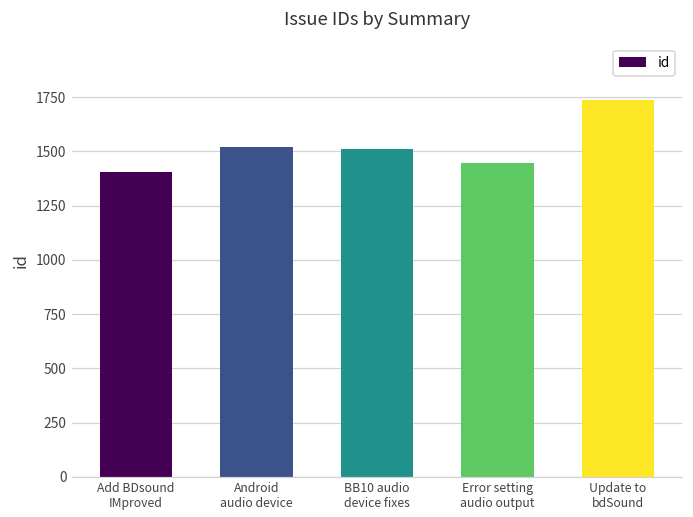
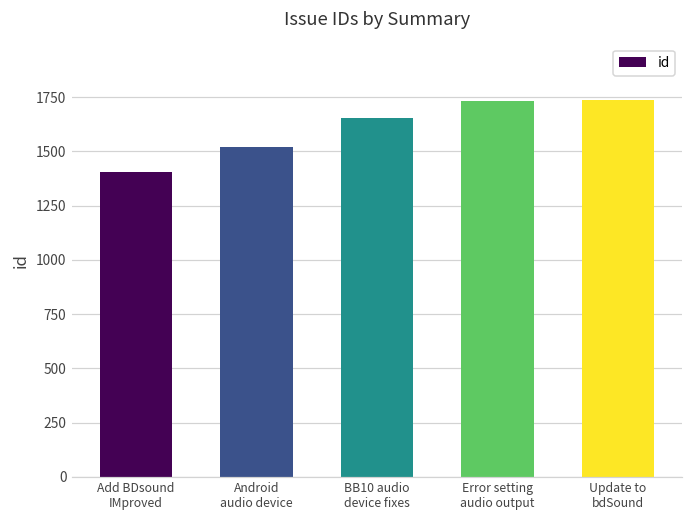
BB10 audio device fixes: 1510 -> 1660
Error setting audio output: 1450 -> 1730
